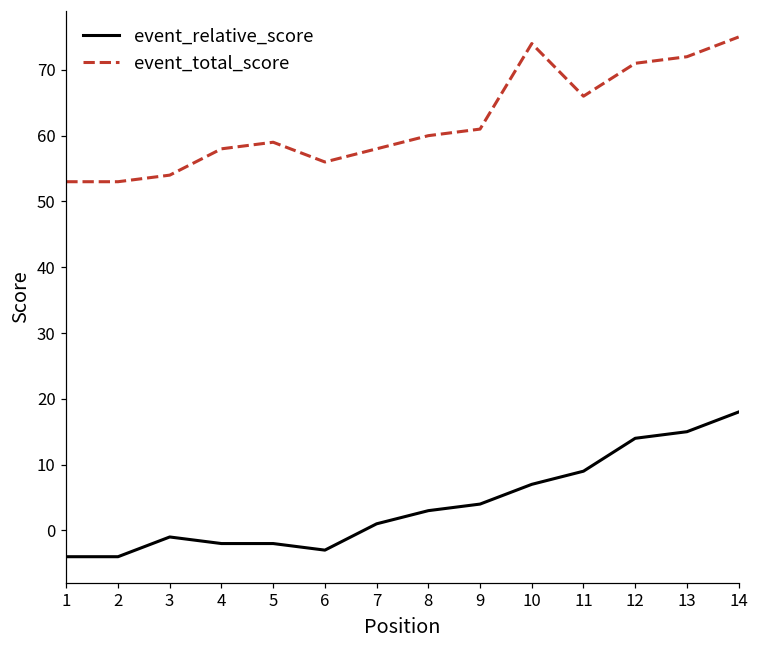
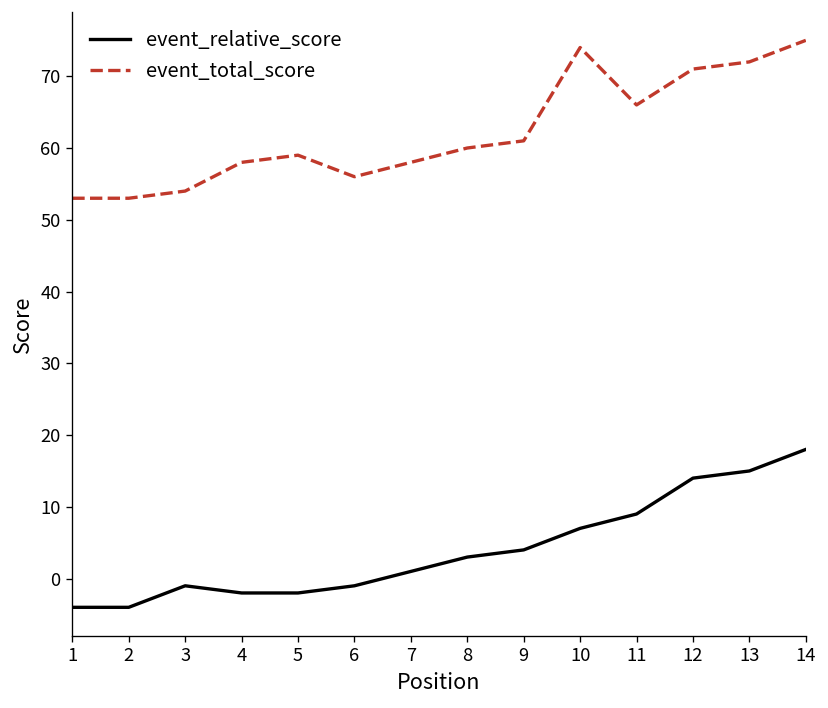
event_relative_score, 6: -3 -> -1
